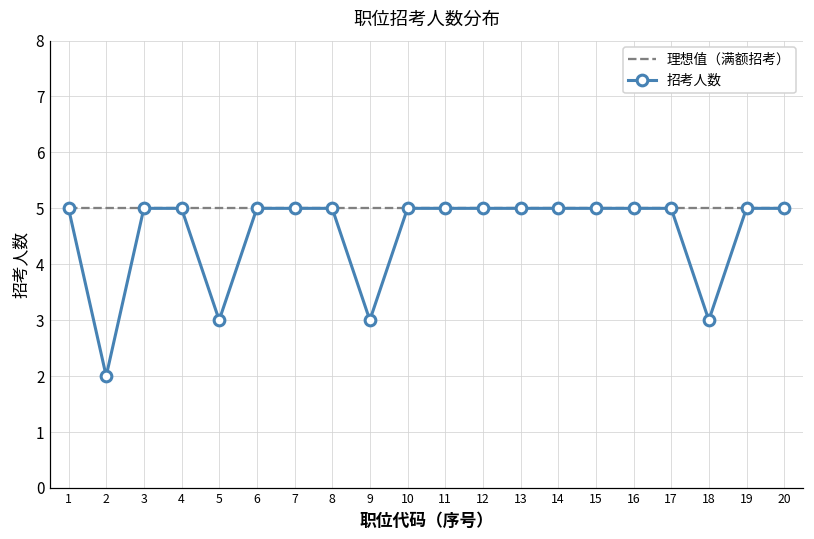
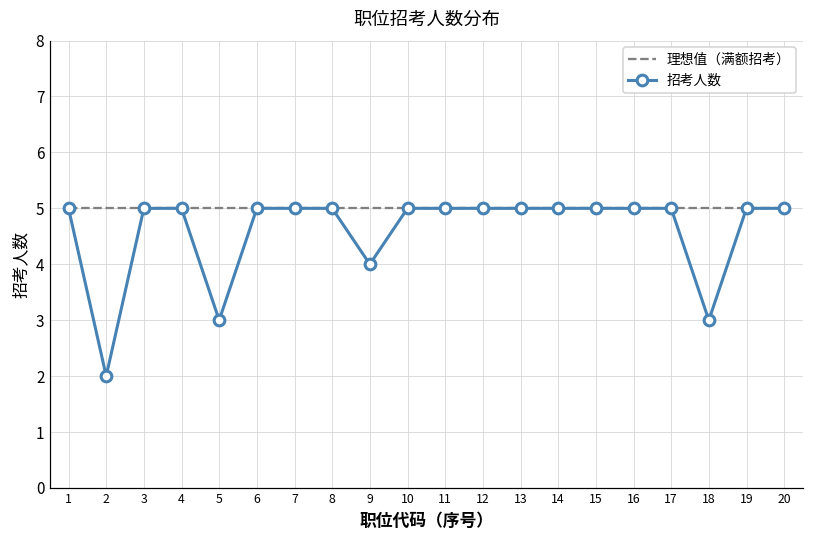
招考人数, 9: 3 -> 4
